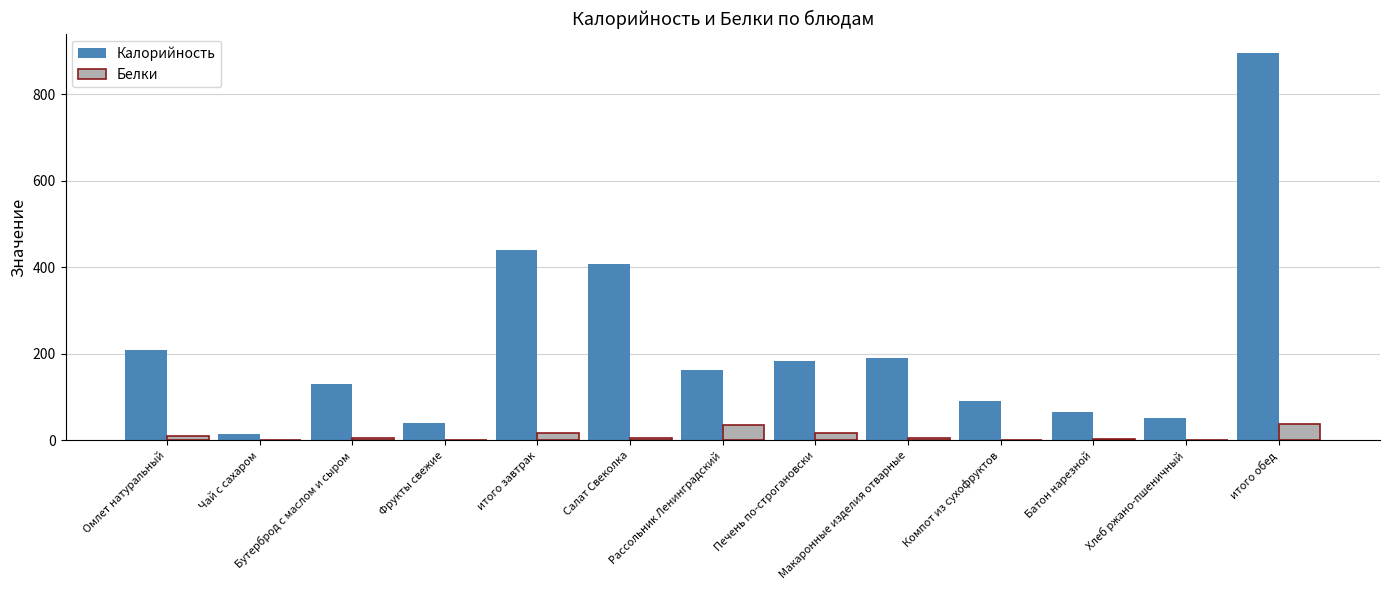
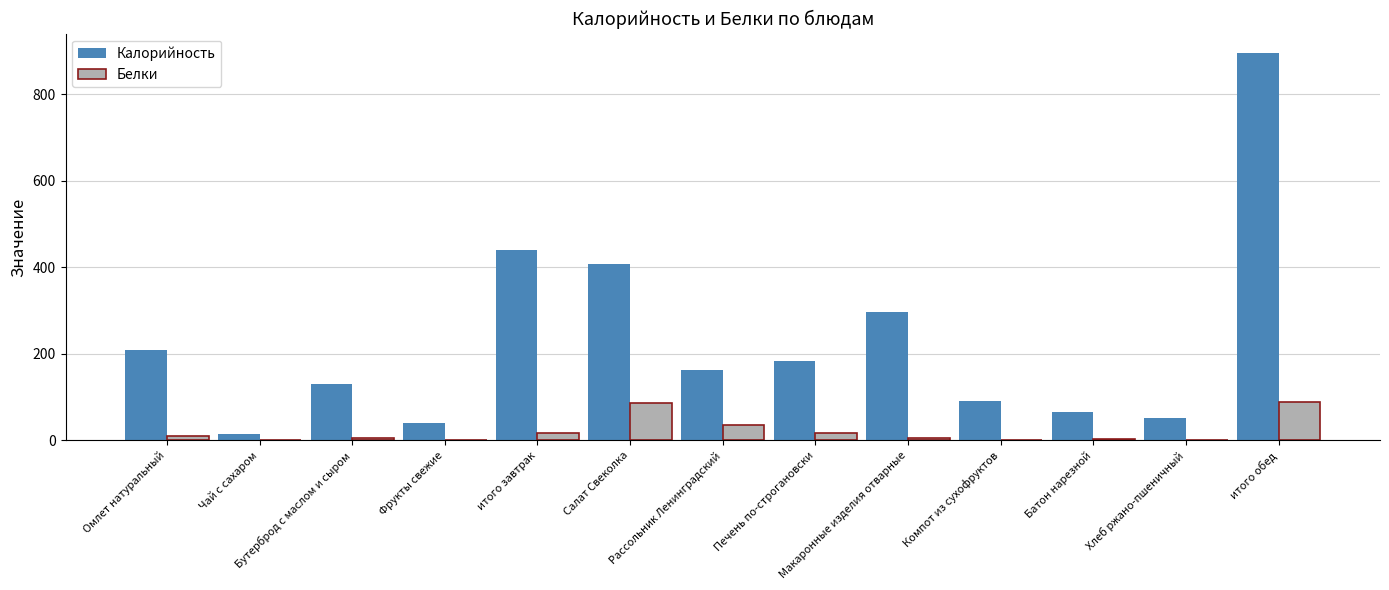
Белки, Салат Свеколка: 0 -> 90
Калорийность, Макаронные изделия отварные: 190 -> 300
Белки, итого обед: 40 -> 90
